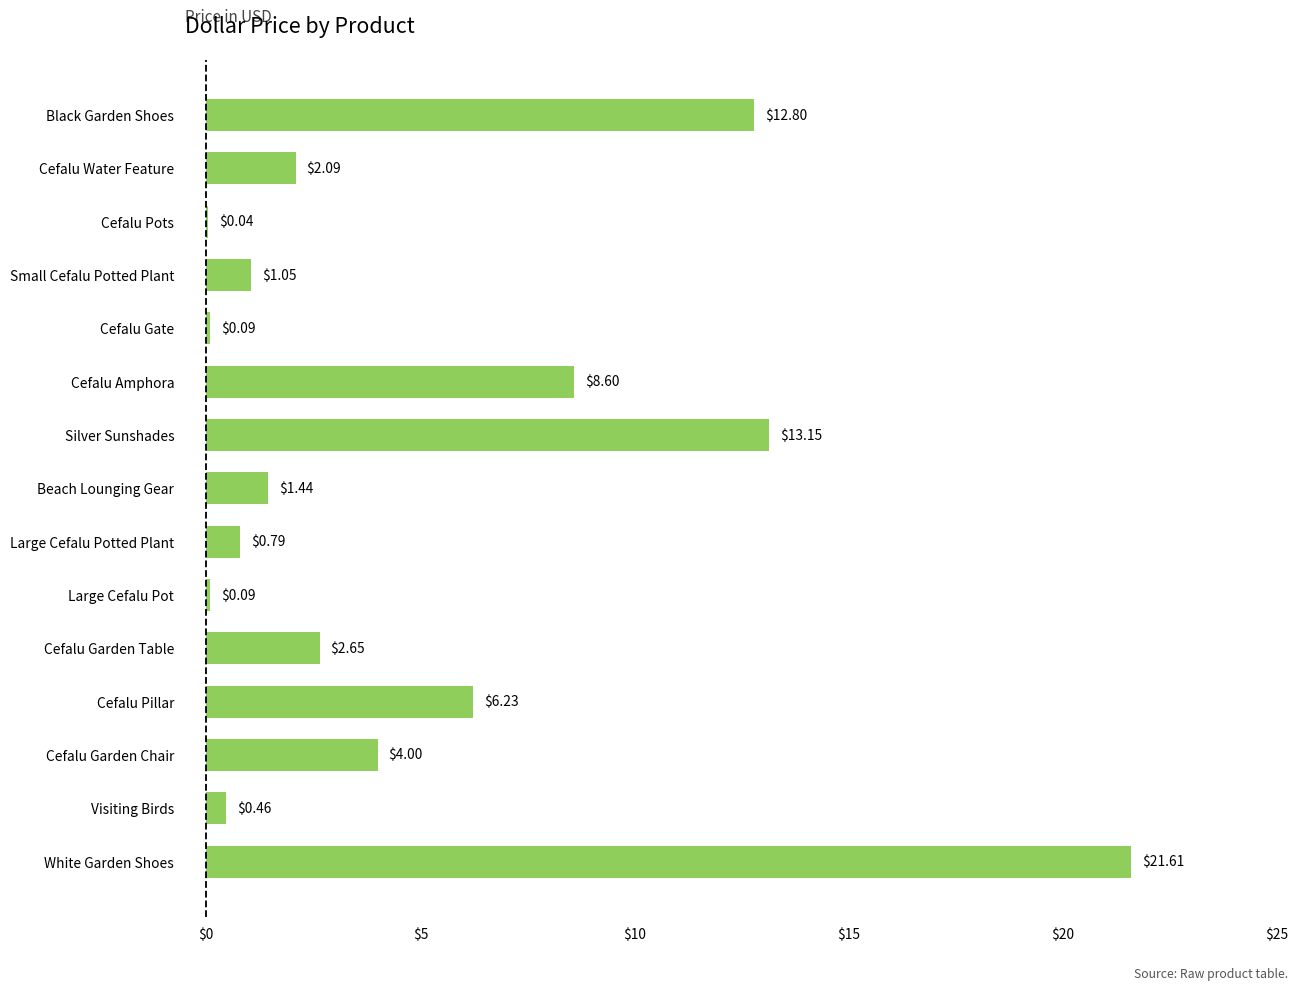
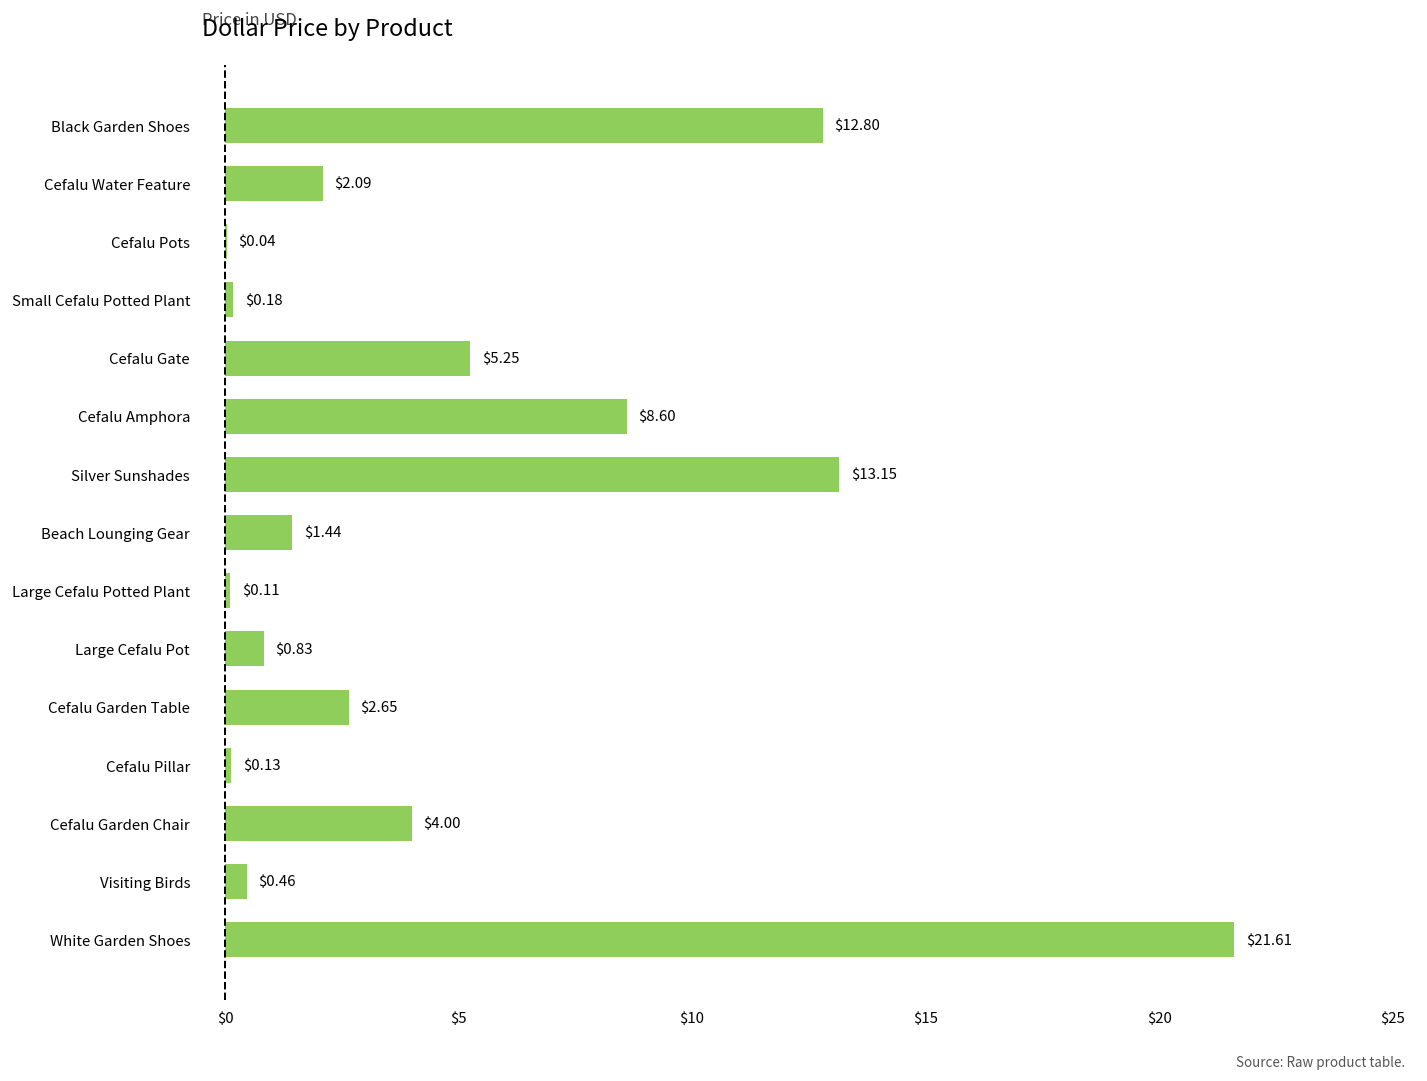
Small Cefalu Potted Plant: $1.05 -> $0.18
Cefalu Gate: $0.09 -> $5.25
Large Cefalu Potted Plant: $0.79 -> $0.11
Large Cefalu Pot: $0.09 -> $0.83
Cefalu Pillar: $6.23 -> $0.13
